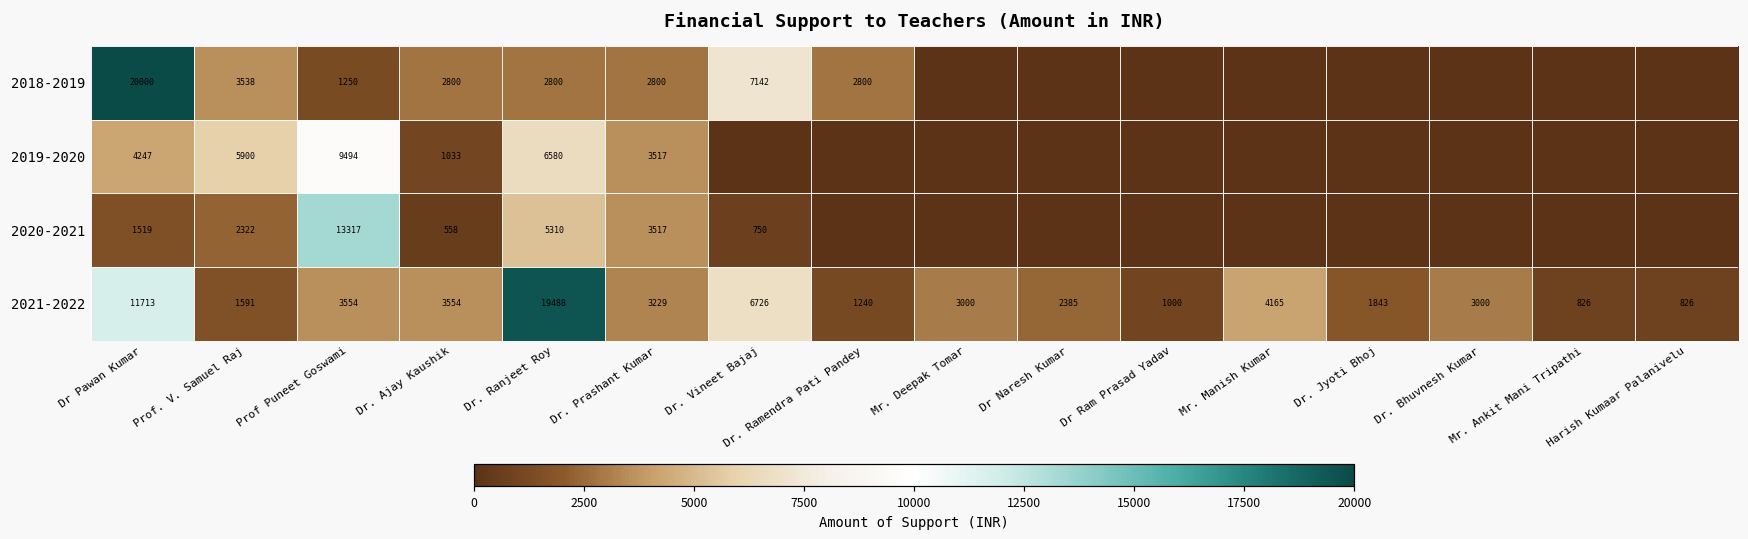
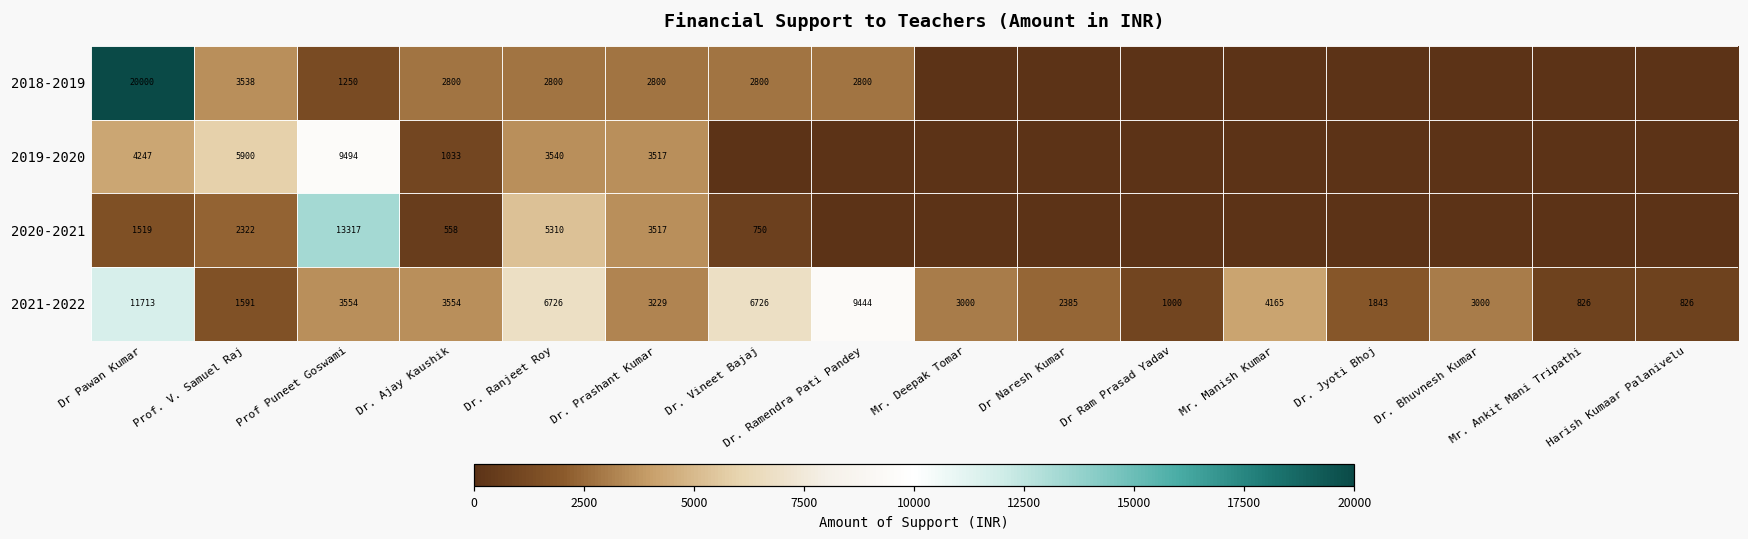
2018-2019, Dr. Vineet Bajaj: 7142 -> 2800
2019-2020, Dr. Ranjeet Roy: 6580 -> 3540
2021-2022, Dr. Ranjeet Roy: 19488 -> 6726
2021-2022, Dr. Ramendra Pati Pandey: 1240 -> 9444
